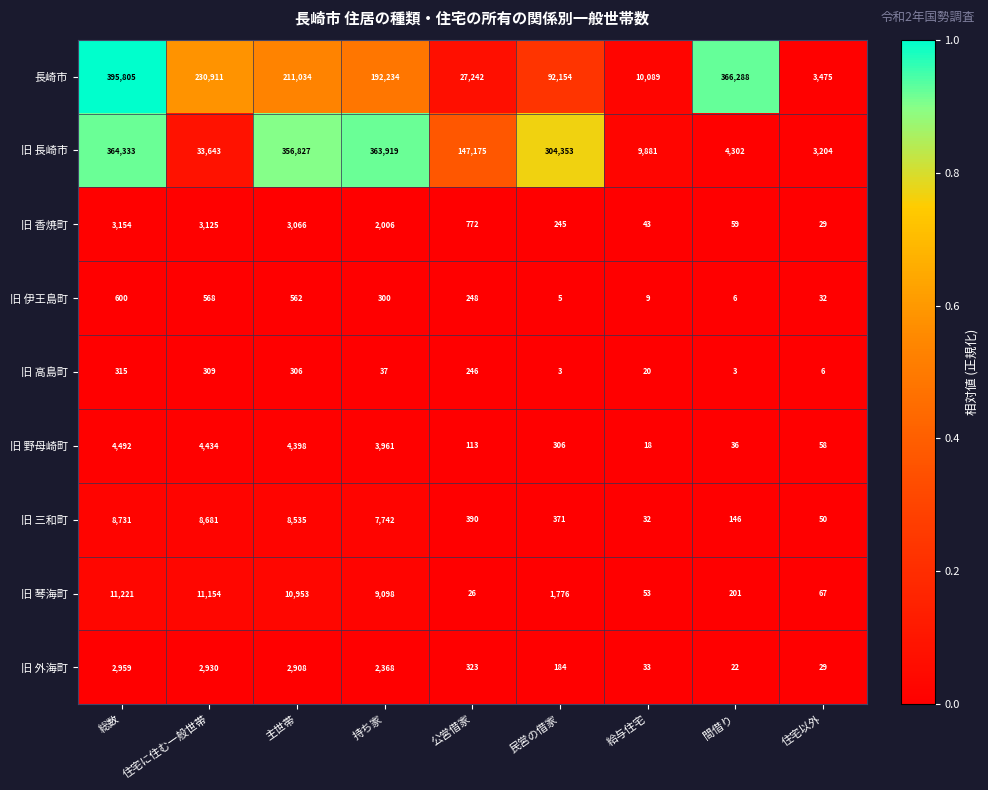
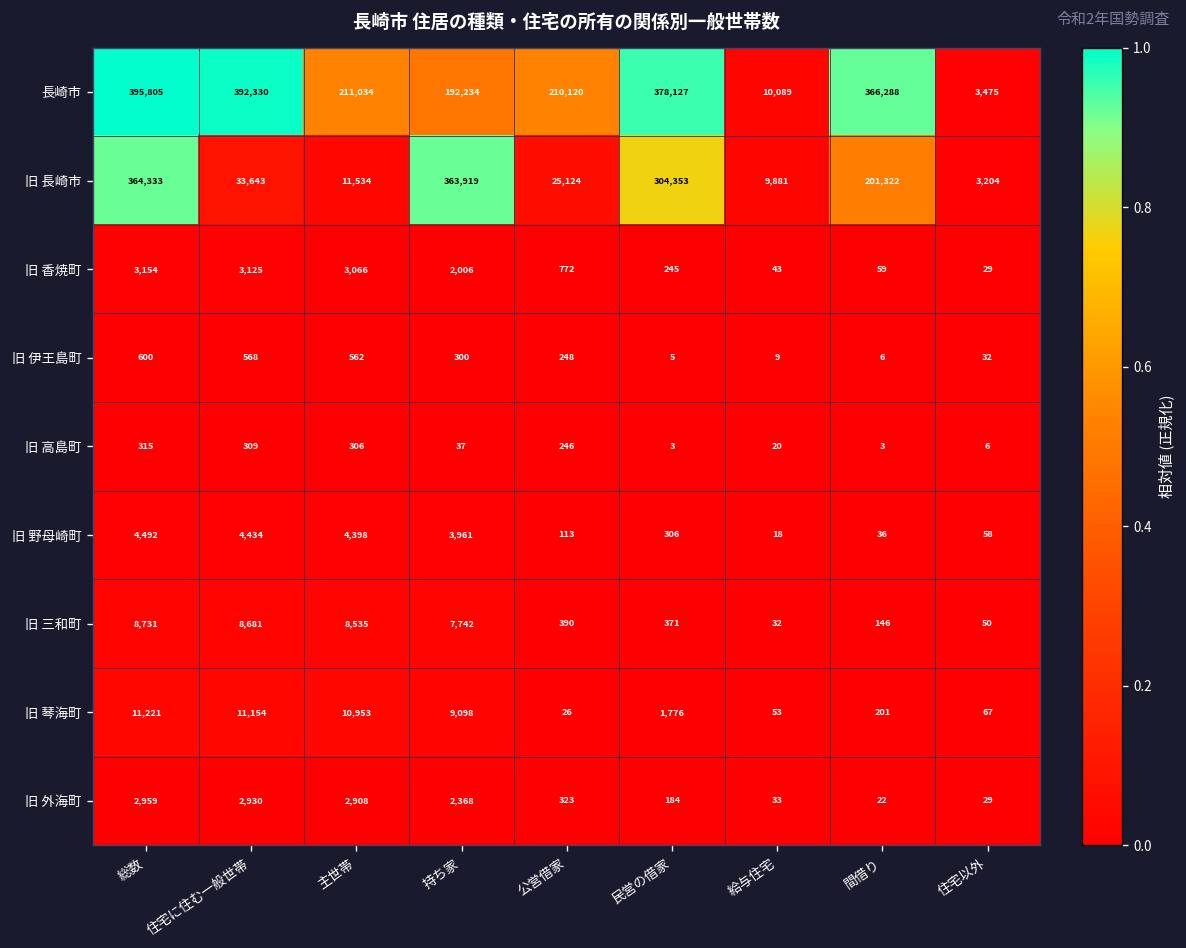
長崎市, 住宅に住む一般世帯: 230,911 -> 392,330
長崎市, 公営借家: 27,242 -> 210,120
長崎市, 民営の借家: 92,154 -> 378,127
旧 長崎市, 主世帯: 356,827 -> 11,534
旧 長崎市, 公営借家: 147,175 -> 25,124
旧 長崎市, 間借り: 4,302 -> 201,322
